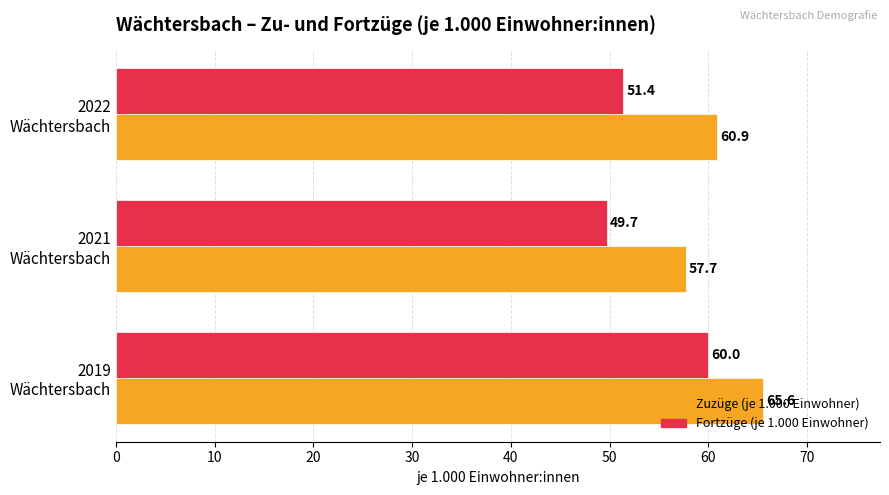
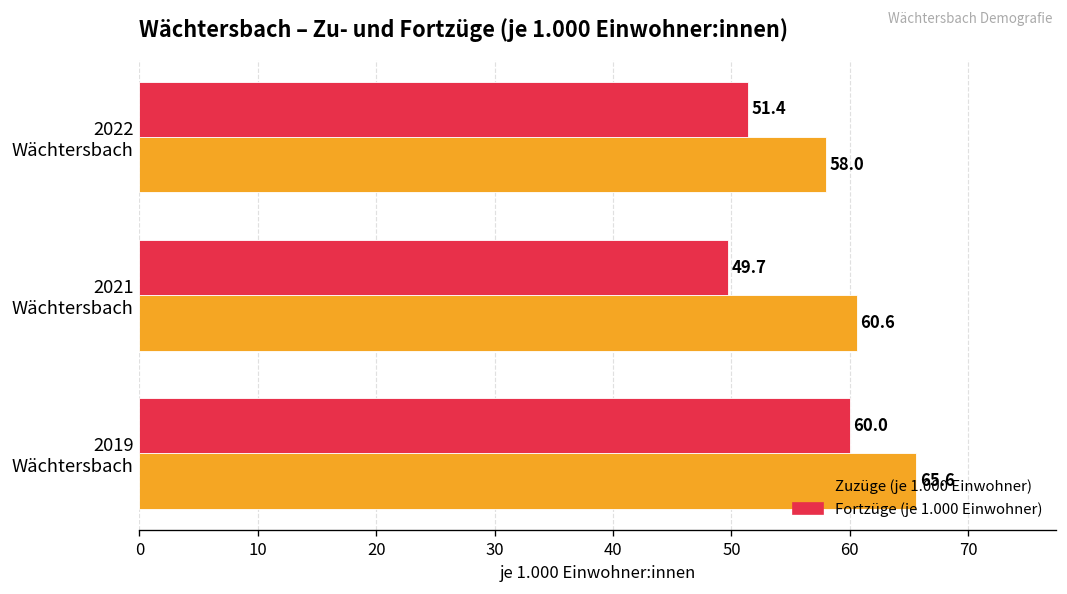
Zuzüge (je 1.000 Einwohner), 2022 Wächtersbach: 60.9 -> 58.0
Zuzüge (je 1.000 Einwohner), 2021 Wächtersbach: 57.7 -> 60.6
